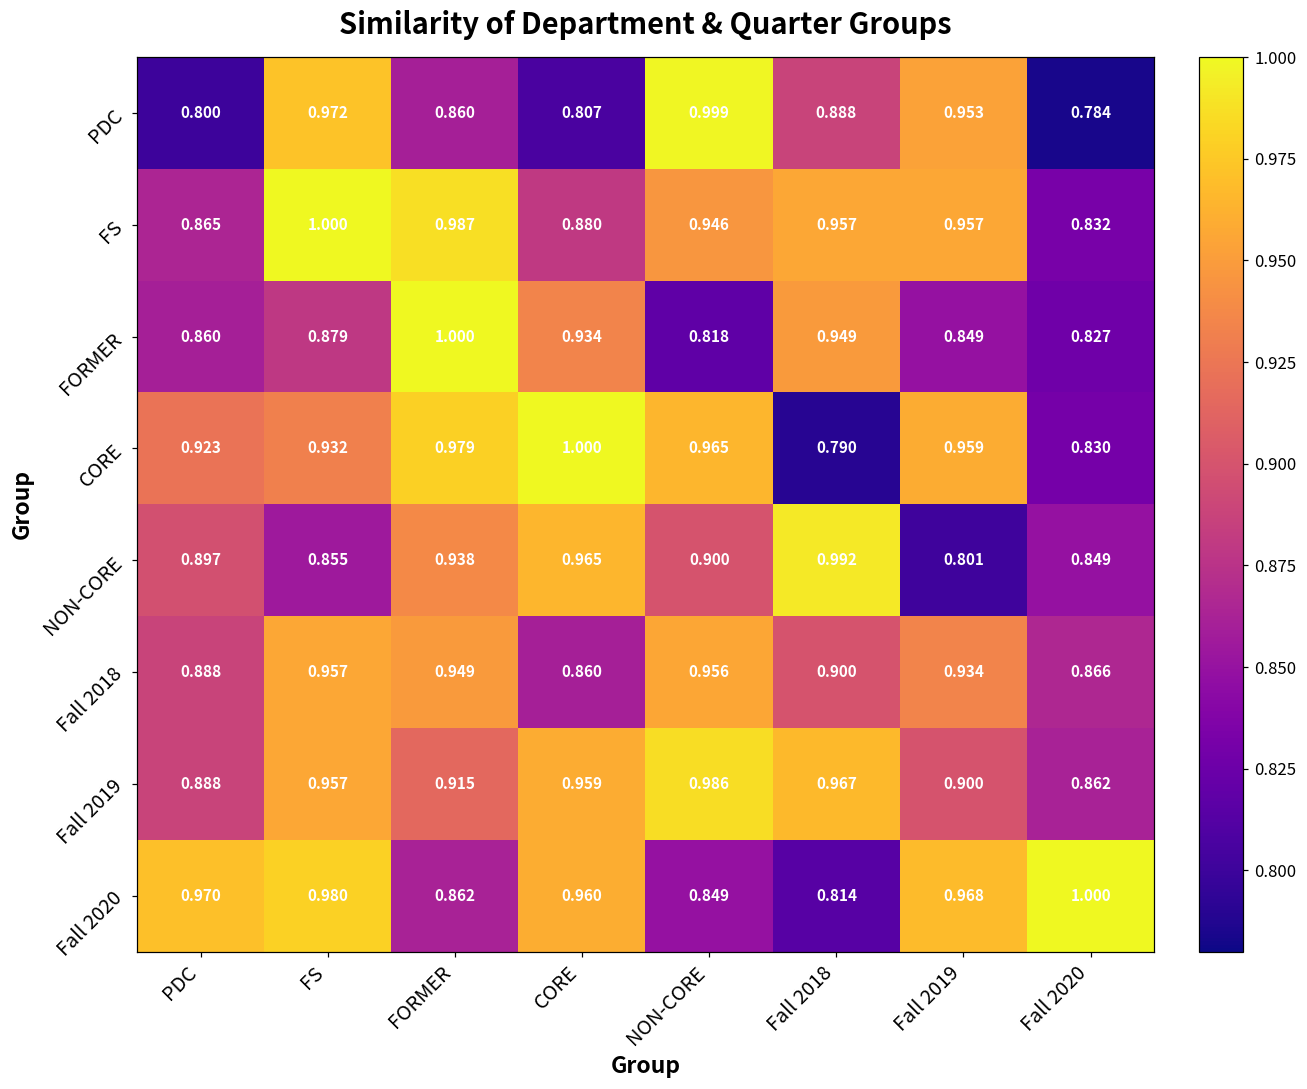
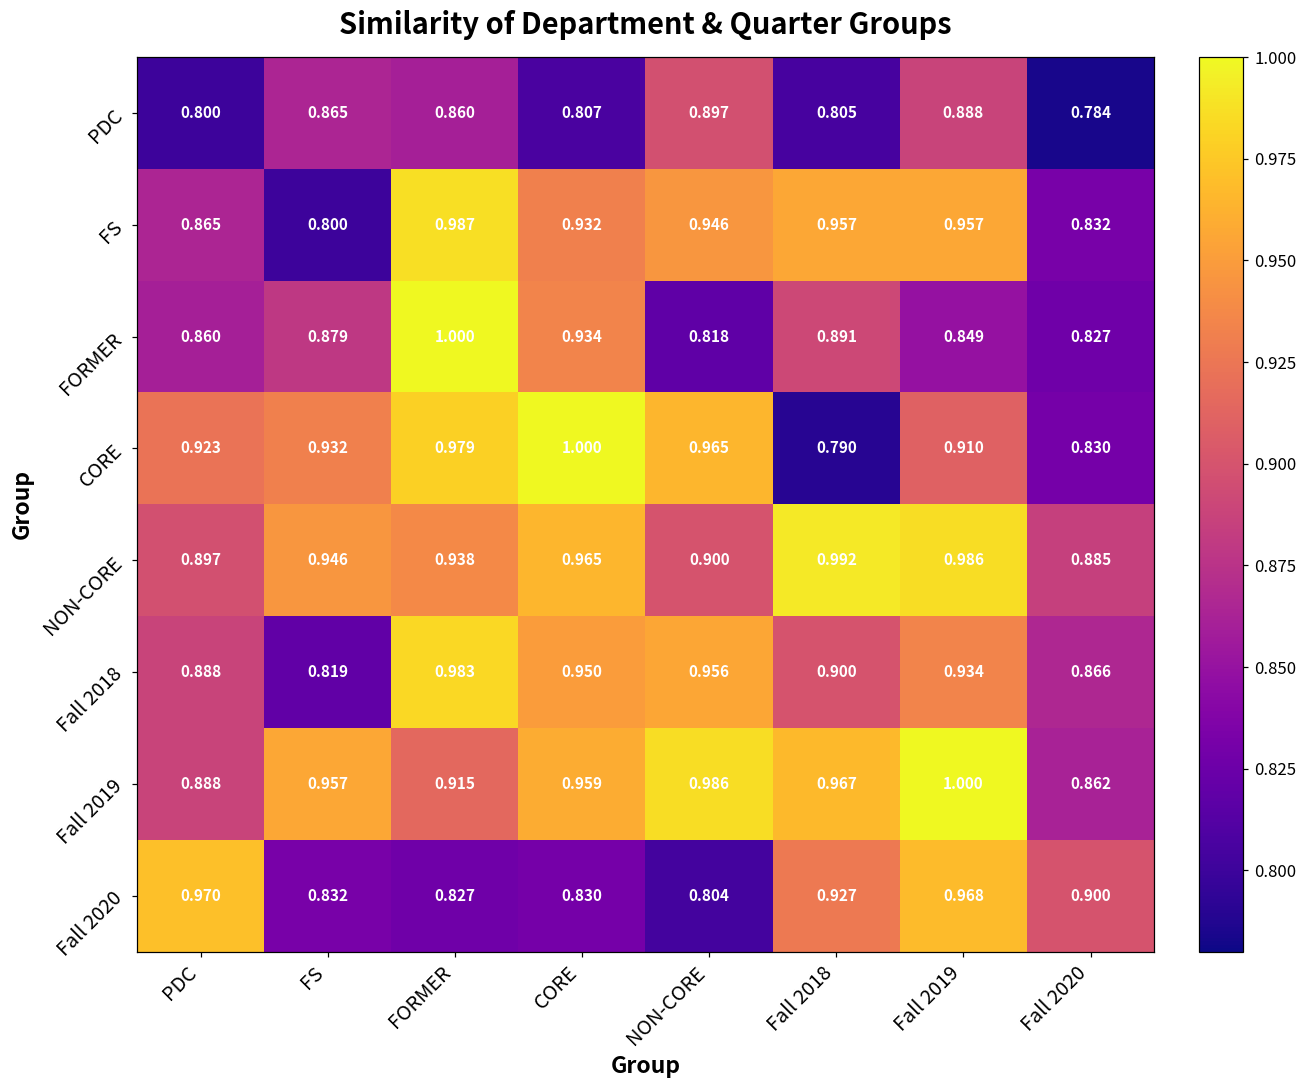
PDC, FS: 0.972 -> 0.865
PDC, NON-CORE: 0.999 -> 0.897
PDC, Fall 2018: 0.888 -> 0.805
PDC, Fall 2019: 0.953 -> 0.888
FS, FS: 1.000 -> 0.800
FS, CORE: 0.880 -> 0.932
FORMER, Fall 2018: 0.949 -> 0.891
CORE, Fall 2019: 0.959 -> 0.910
NON-CORE, FS: 0.855 -> 0.946
NON-CORE, Fall 2019: 0.801 -> 0.986
NON-CORE, Fall 2020: 0.849 -> 0.885
Fall 2018, FS: 0.957 -> 0.819
Fall 2018, FORMER: 0.949 -> 0.983
Fall 2018, CORE: 0.860 -> 0.950
Fall 2019, Fall 2019: 0.900 -> 1.000
Fall 2020, FS: 0.980 -> 0.832
Fall 2020, FORMER: 0.862 -> 0.827
Fall 2020, CORE: 0.960 -> 0.830
Fall 2020, NON-CORE: 0.849 -> 0.804
Fall 2020, Fall 2018: 0.814 -> 0.927
Fall 2020, Fall 2020: 1.000 -> 0.900
